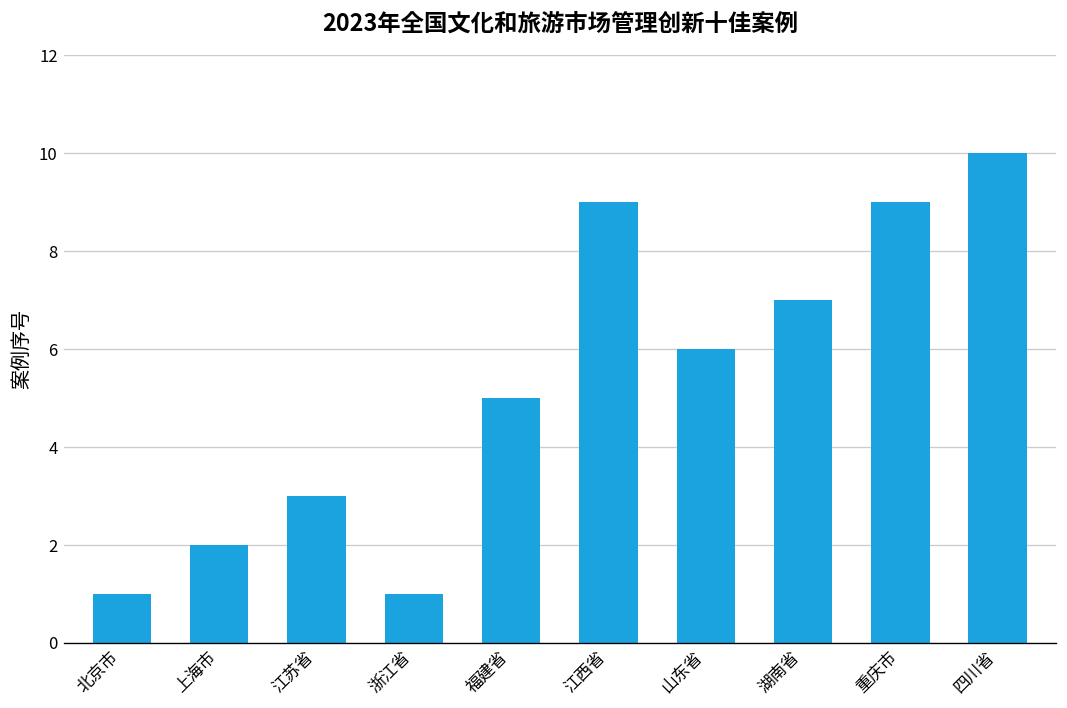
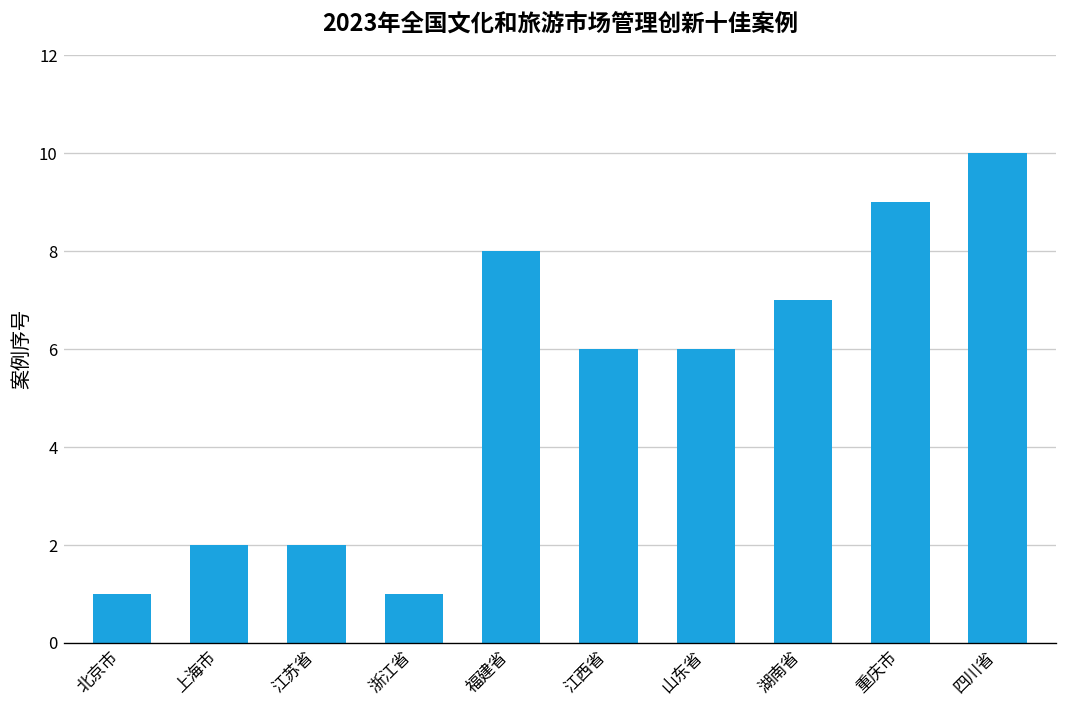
江苏省: 3 -> 2
福建省: 5 -> 8
江西省: 9 -> 6
